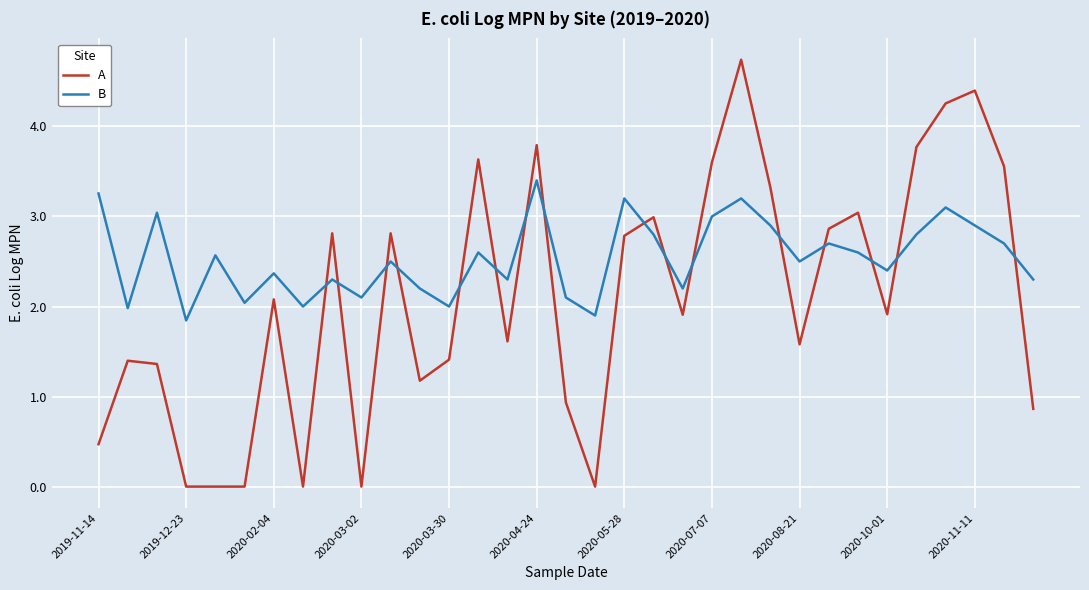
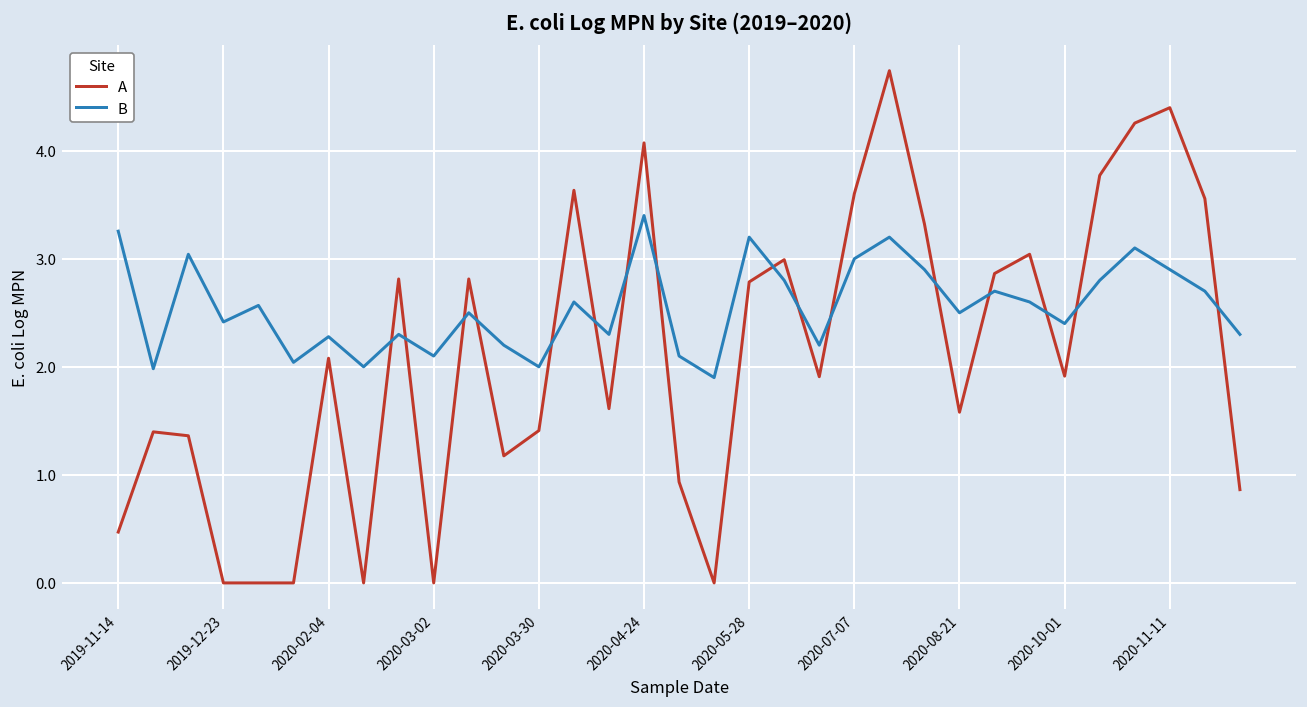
B, 2019-12-23: 1.8 -> 2.4
B, 2020-02-04: 2.4 -> 2.3
A, 2020-04-24: 3.8 -> 4.1
